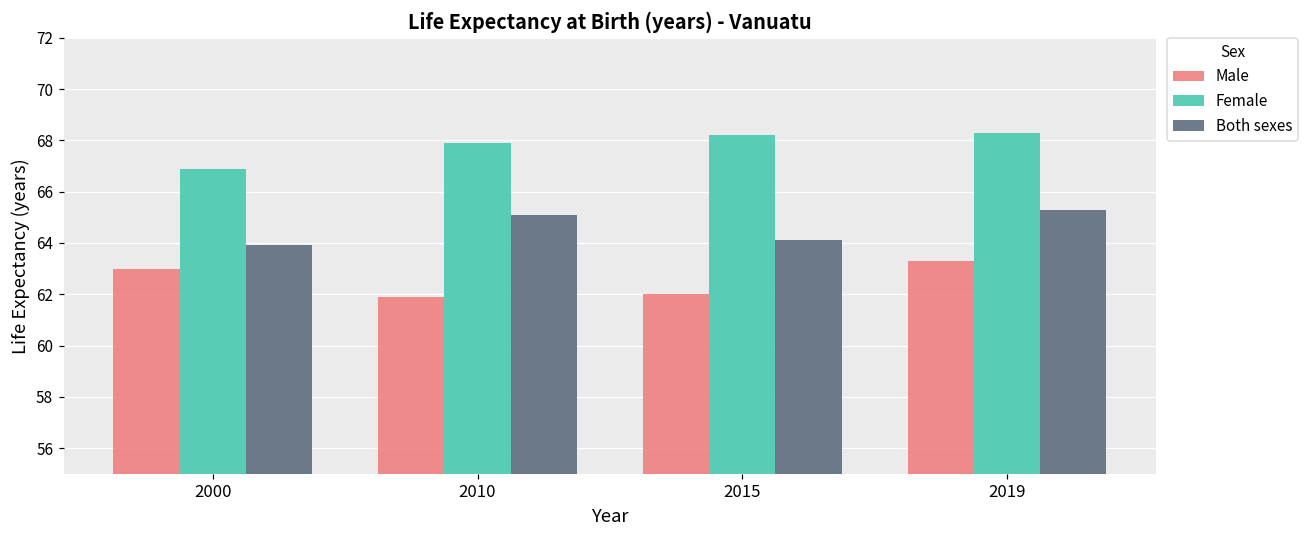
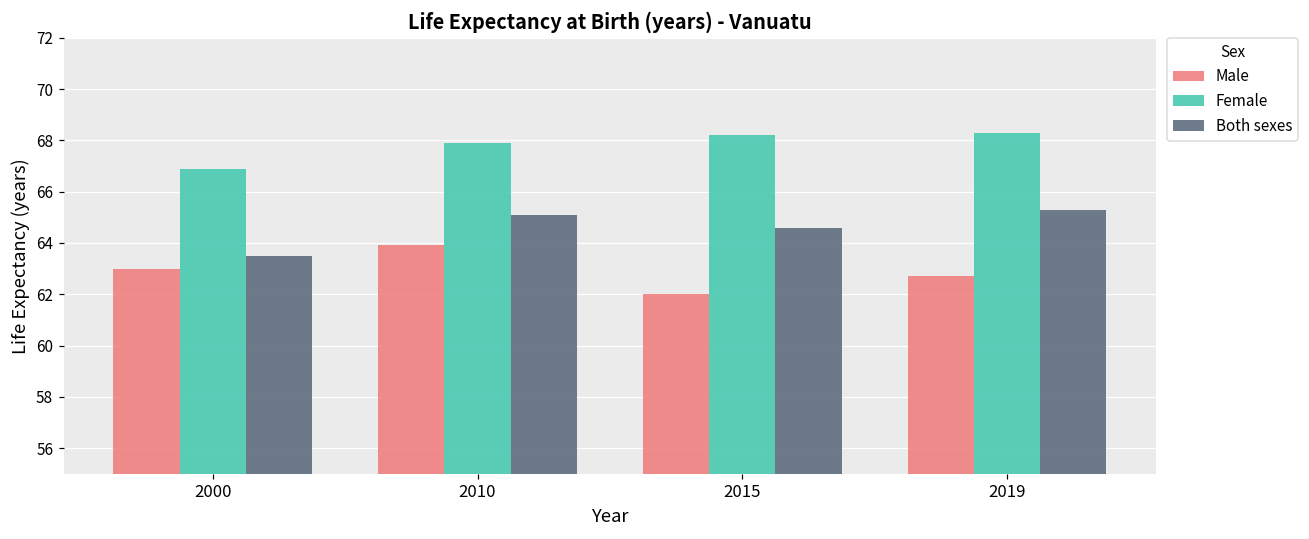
Both sexes, 2000: 63.9 -> 63.5
Male, 2010: 61.9 -> 63.9
Both sexes, 2015: 64.1 -> 64.6
Male, 2019: 63.3 -> 62.7
